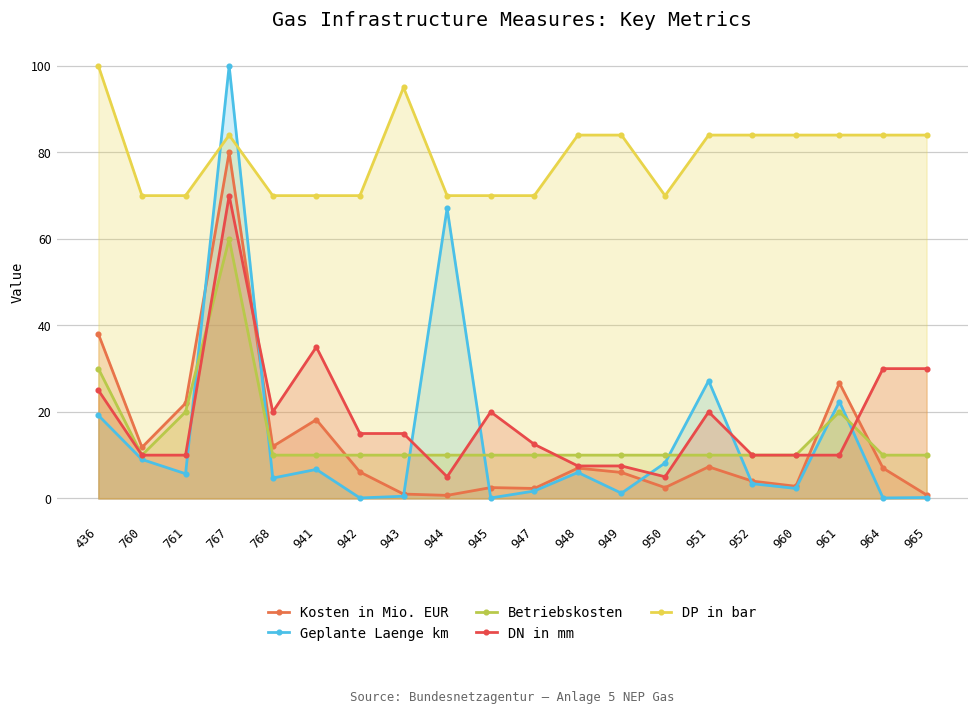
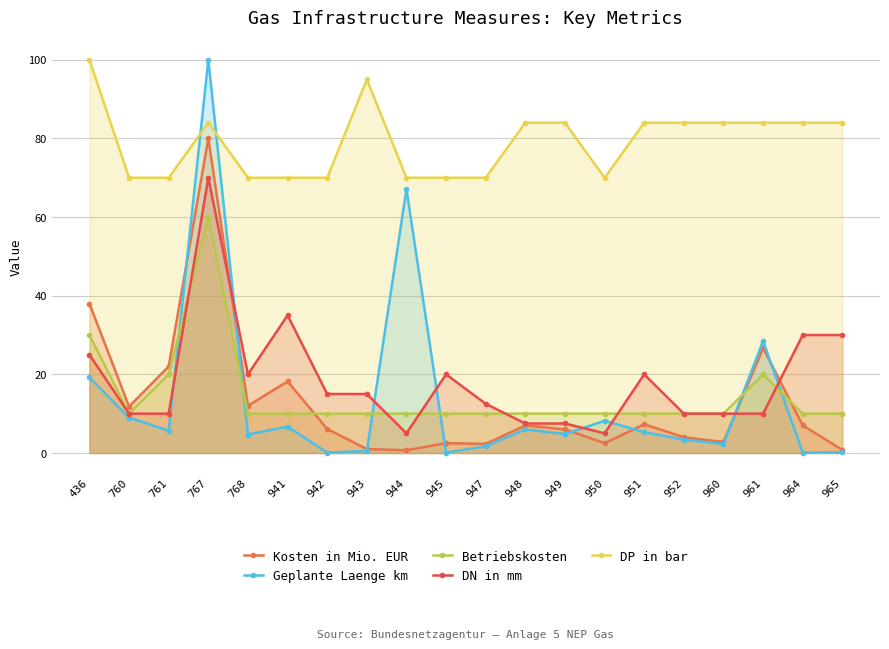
Geplante Laenge km, 949: 1 -> 5
Geplante Laenge km, 951: 27 -> 5
Geplante Laenge km, 961: 22 -> 29
